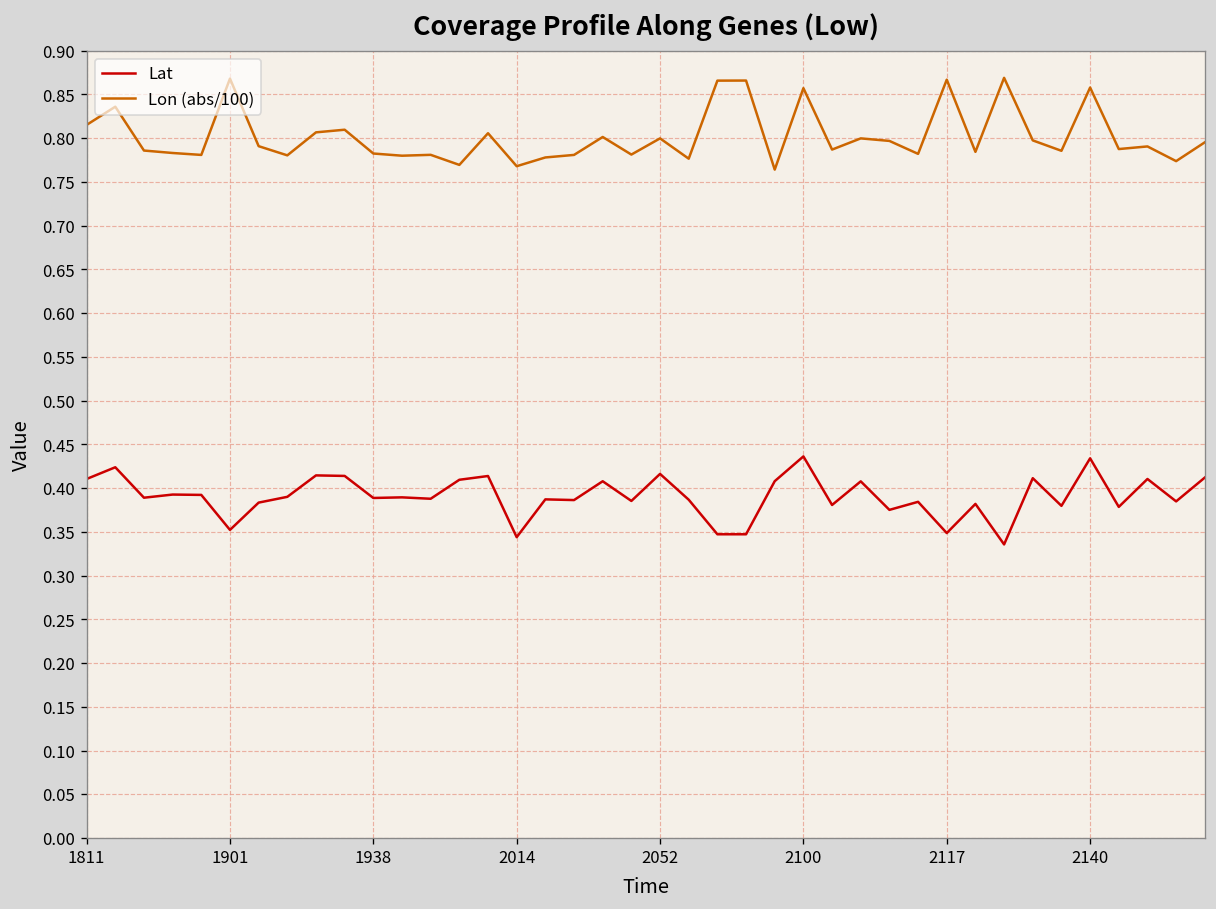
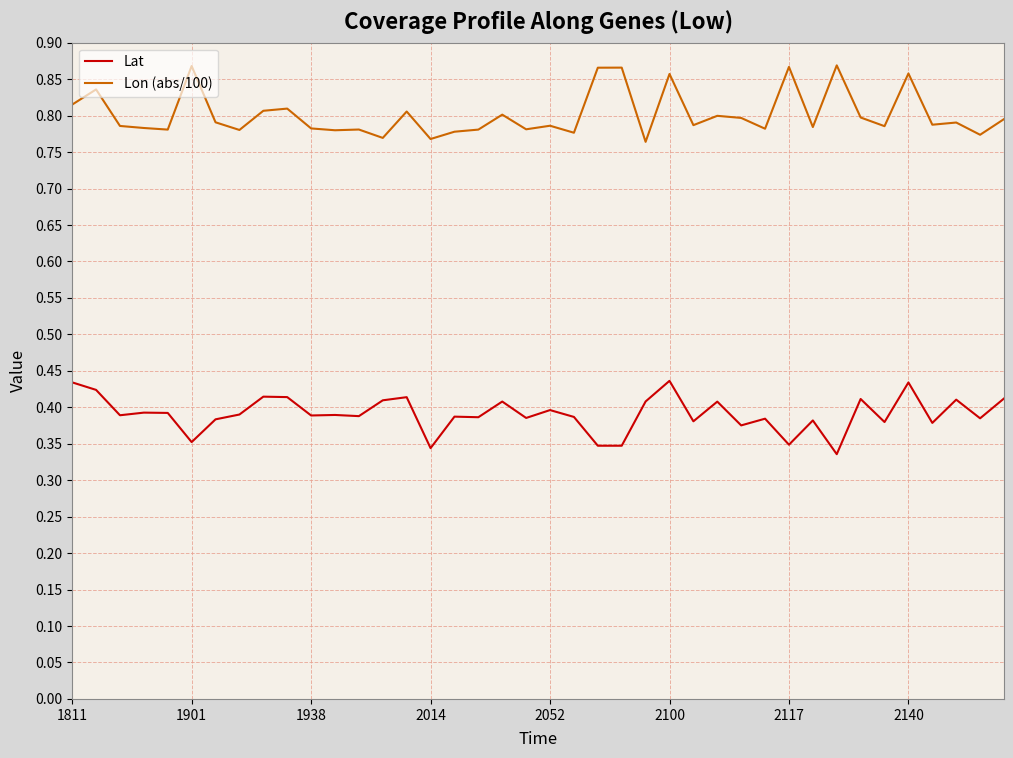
Lat, 1811: 0.41 -> 0.43
Lat, 2052: 0.42 -> 0.40
Lon (abs/100), 2052: 0.80 -> 0.79
